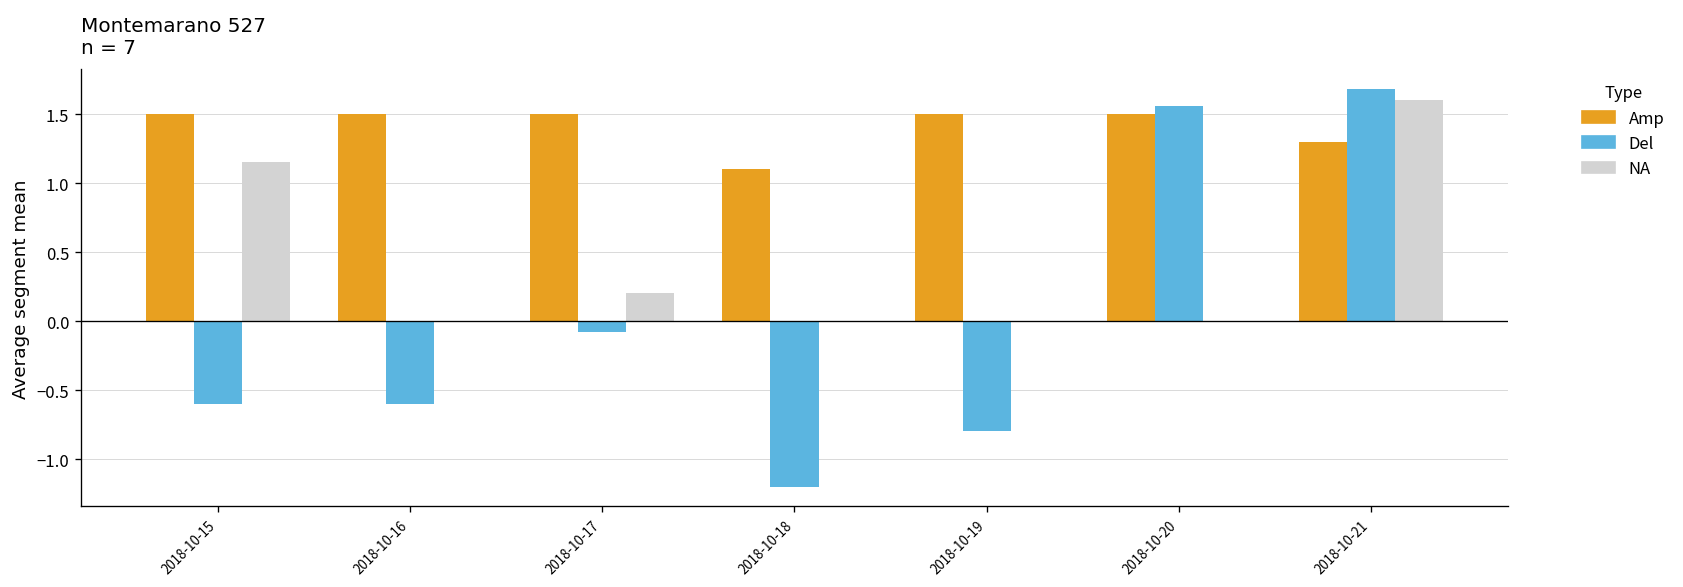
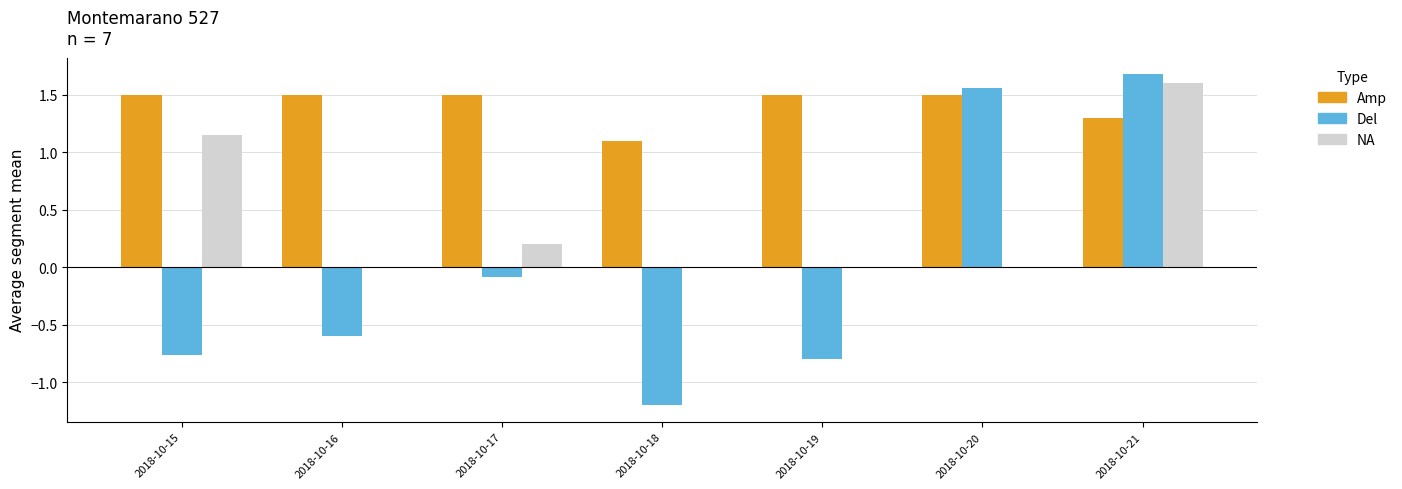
Del, 2018-10-15: -0.60 -> -0.76
